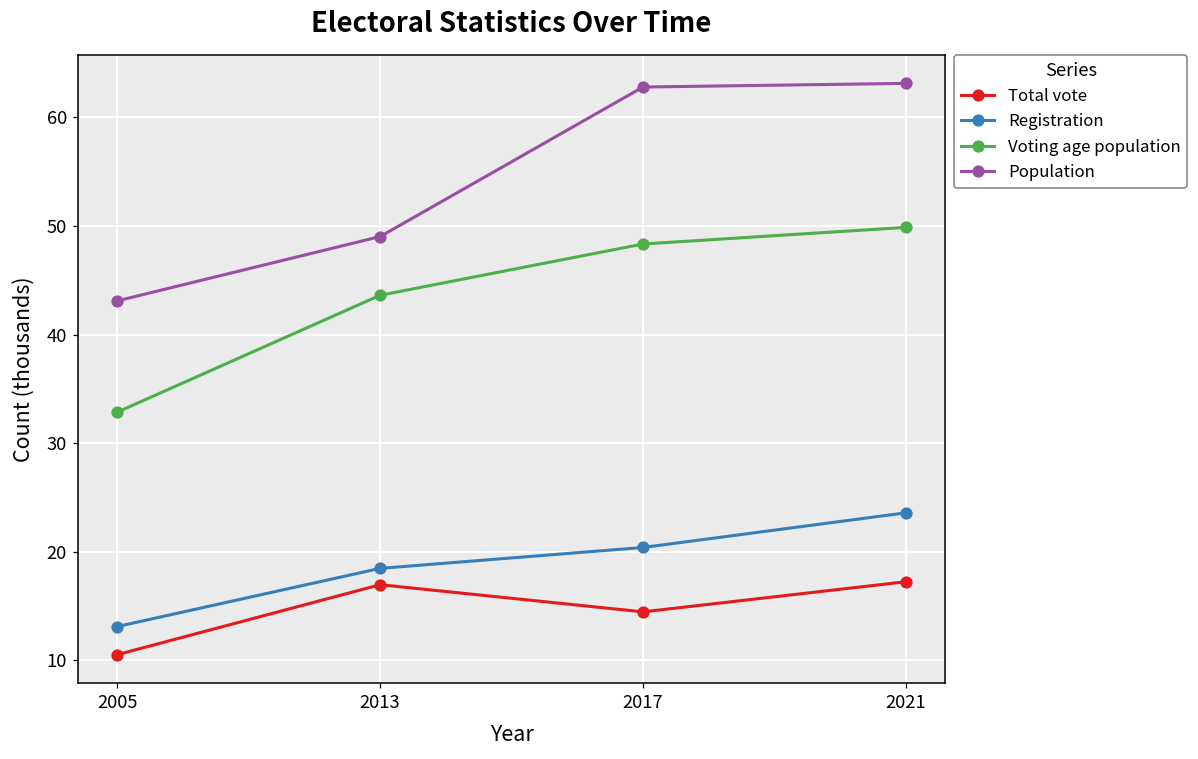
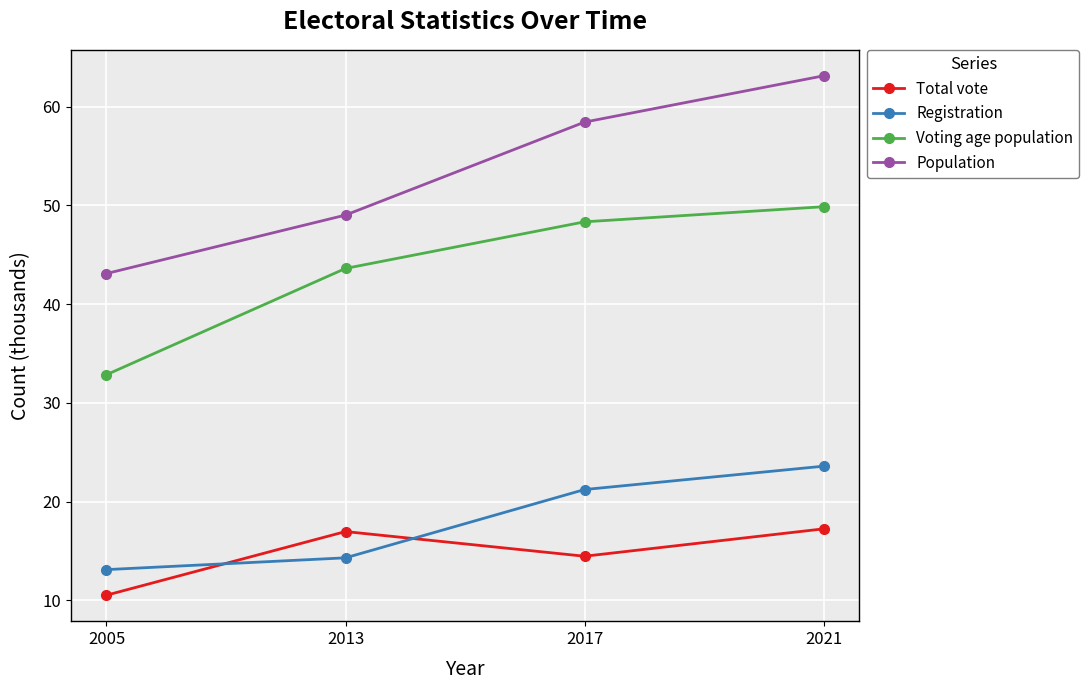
Registration, 2013: 18 -> 14
Registration, 2017: 20 -> 21
Population, 2017: 63 -> 58
